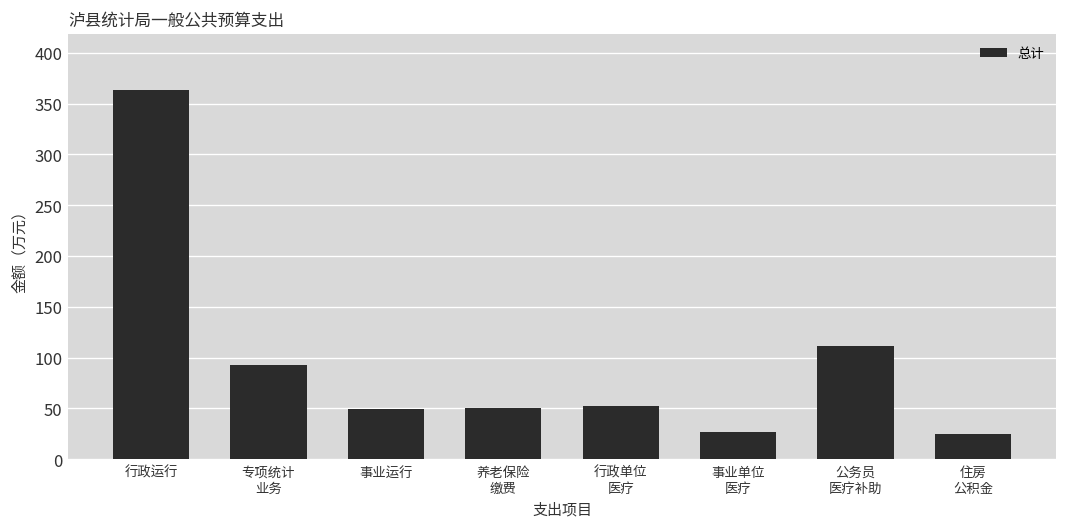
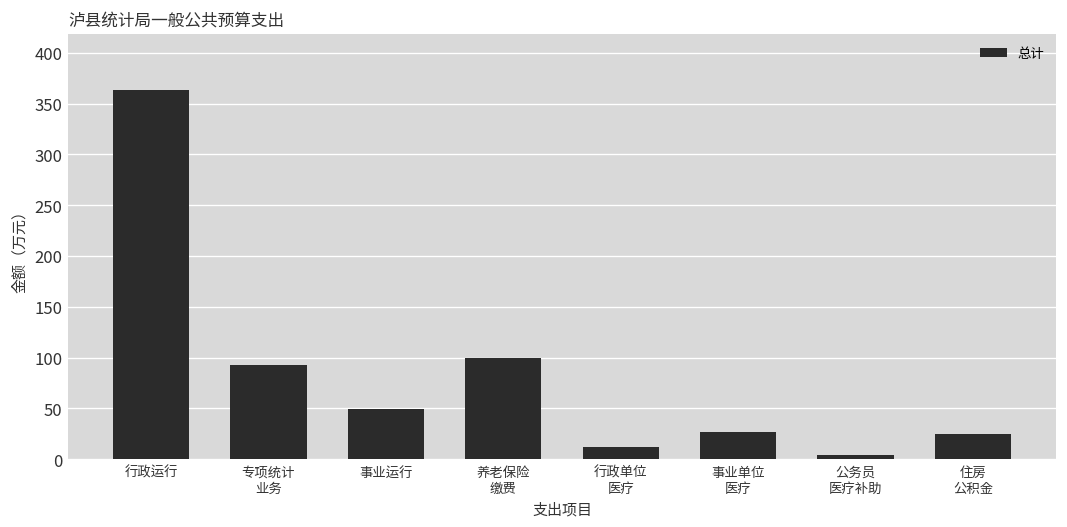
养老保险 缴费: 50 -> 100
行政单位 医疗: 50 -> 10
公务员 医疗补助: 110 -> 0
